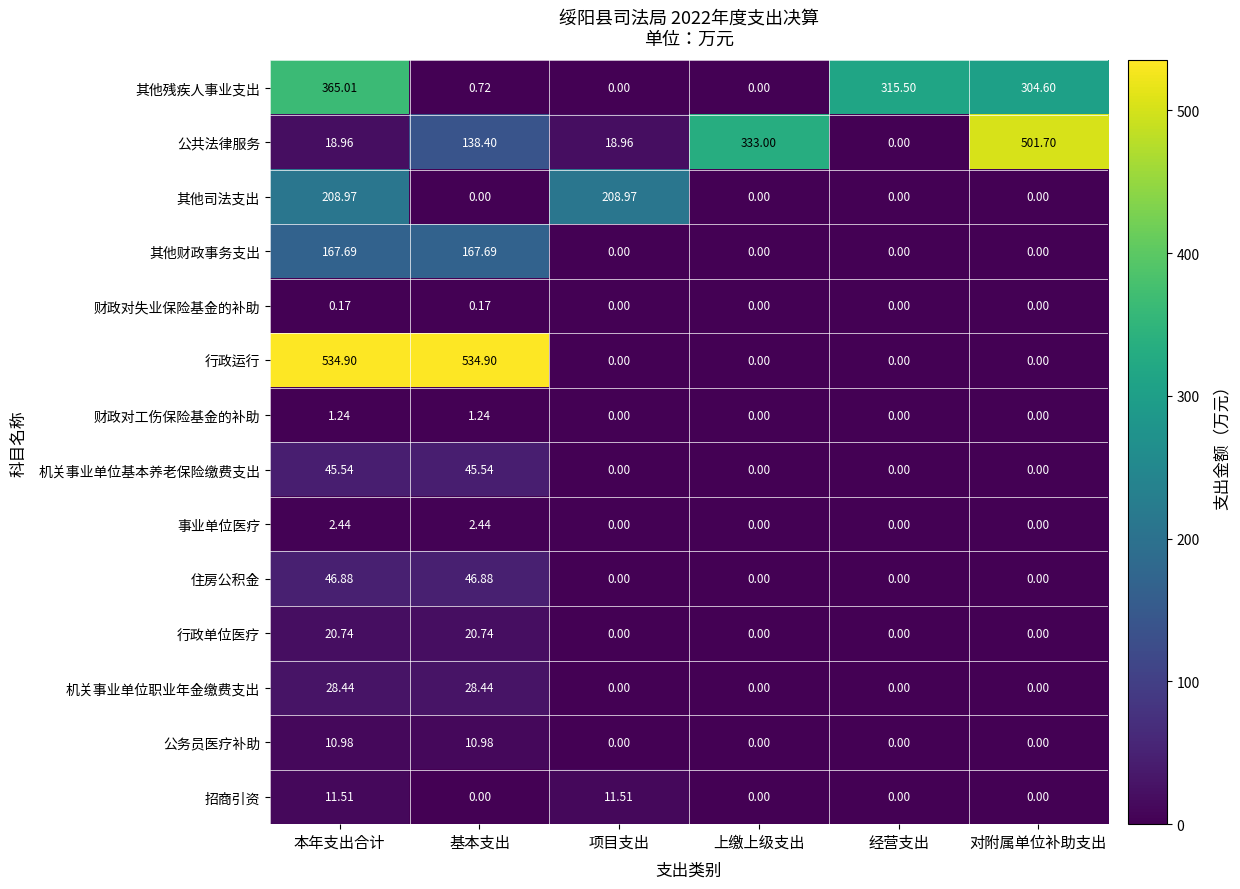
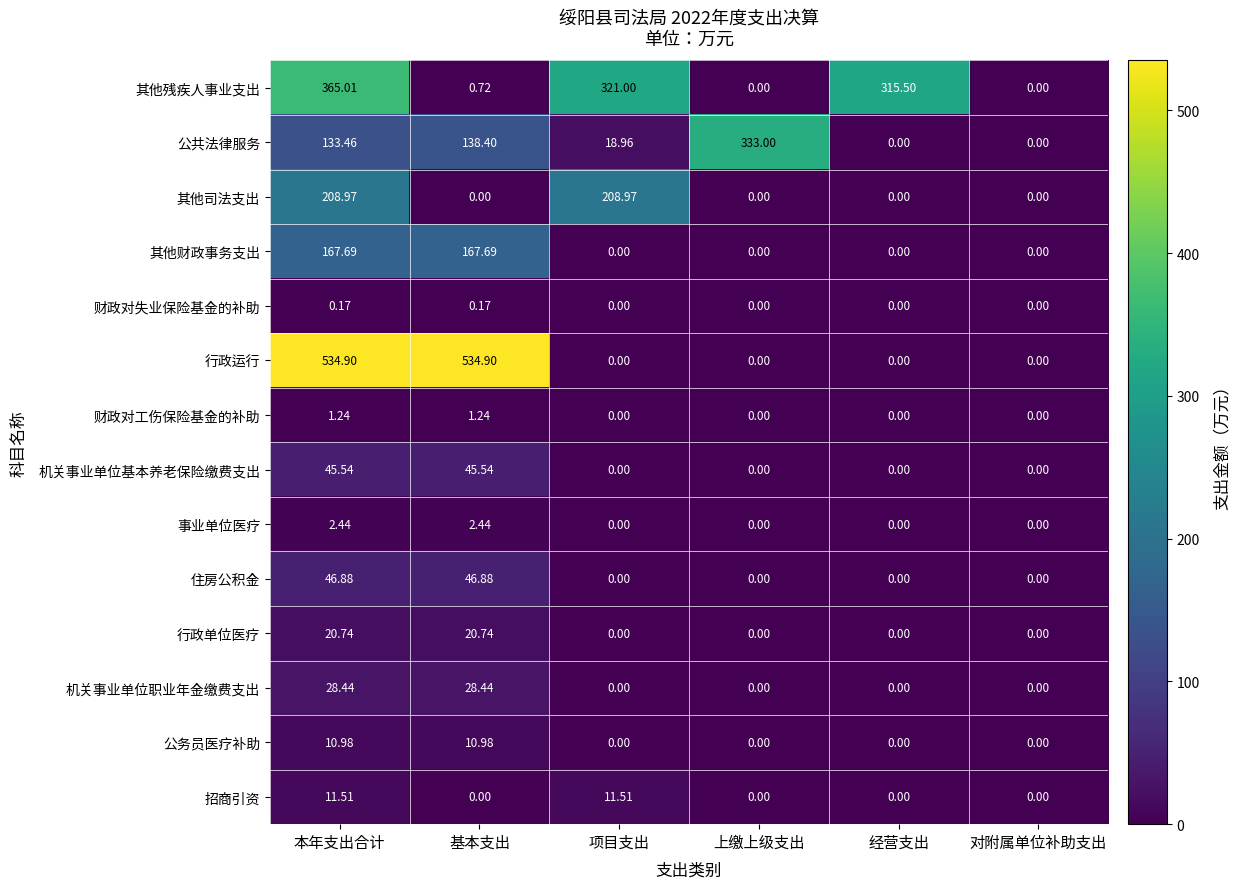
其他残疾人事业支出, 项目支出: 0.00 -> 321.00
其他残疾人事业支出, 对附属单位补助支出: 304.60 -> 0.00
公共法律服务, 本年支出合计: 18.96 -> 133.46
公共法律服务, 对附属单位补助支出: 501.70 -> 0.00
